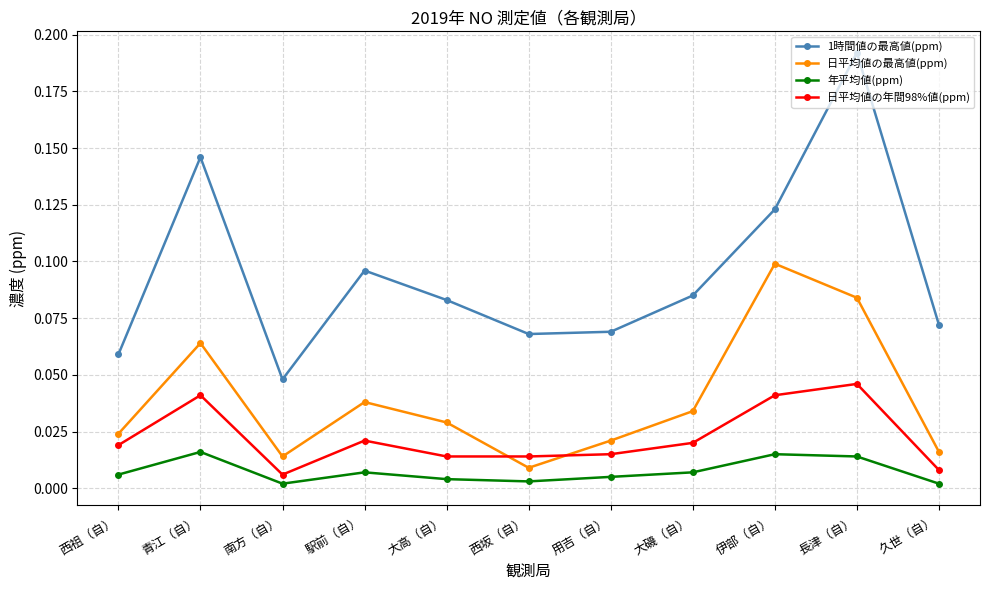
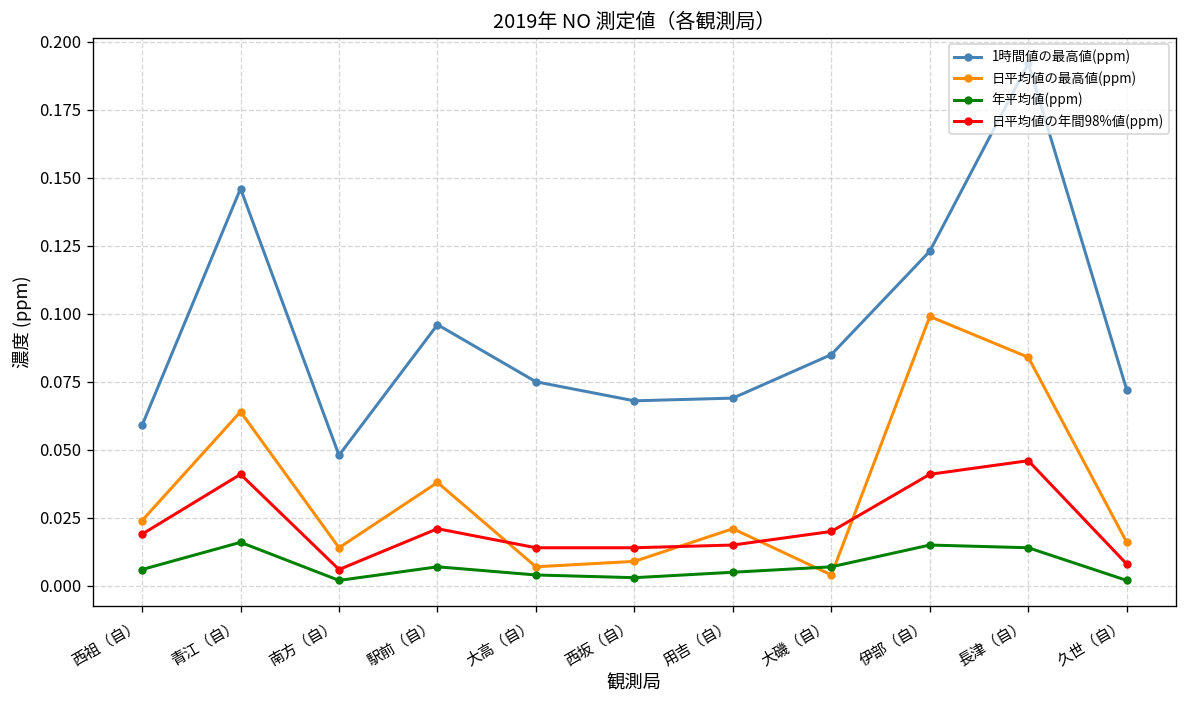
1時間値の最高値(ppm), 大高（自）: 0.083 -> 0.075
日平均値の最高値(ppm), 大高（自）: 0.029 -> 0.007
日平均値の最高値(ppm), 大磯（自）: 0.034 -> 0.004
